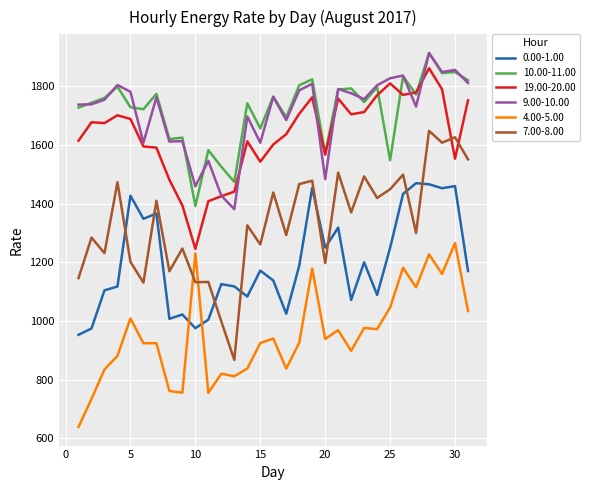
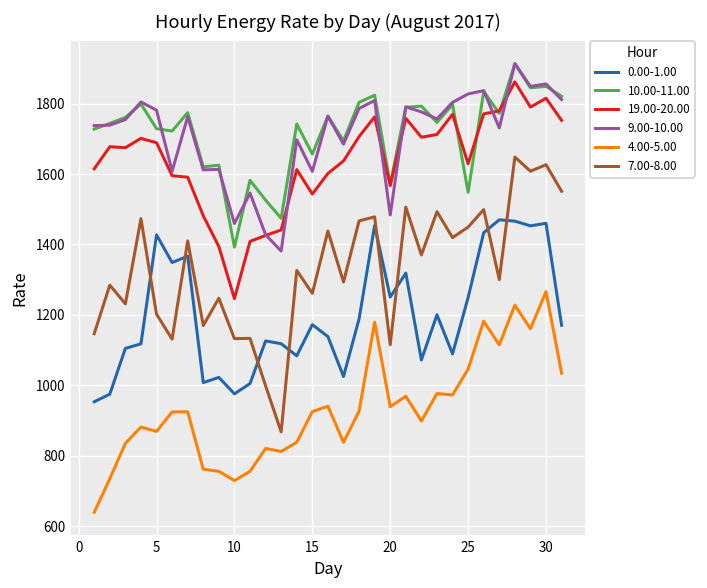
4.00-5.00, 5: 1010 -> 870
4.00-5.00, 10: 1230 -> 730
7.00-8.00, 20: 1200 -> 1120
19.00-20.00, 25: 1810 -> 1630
19.00-20.00, 30: 1550 -> 1820
